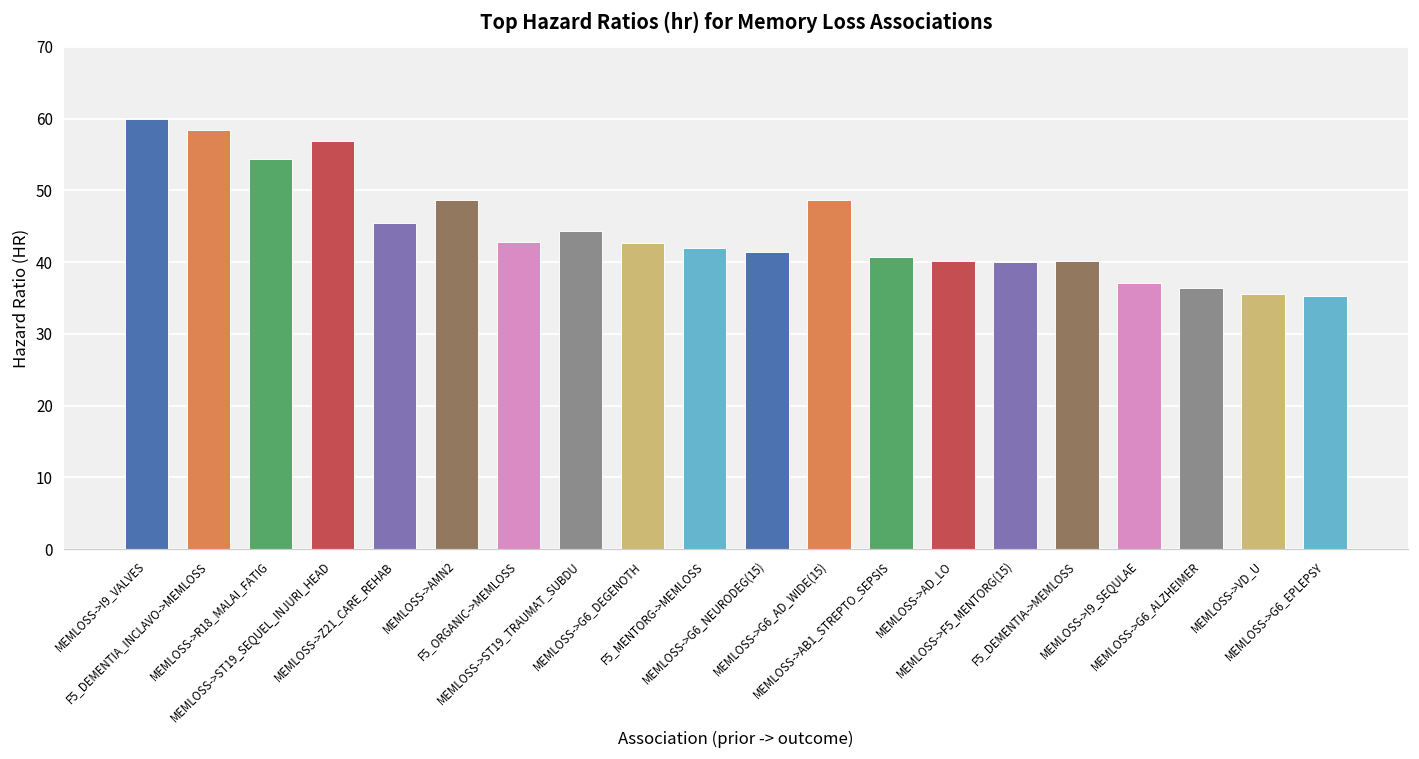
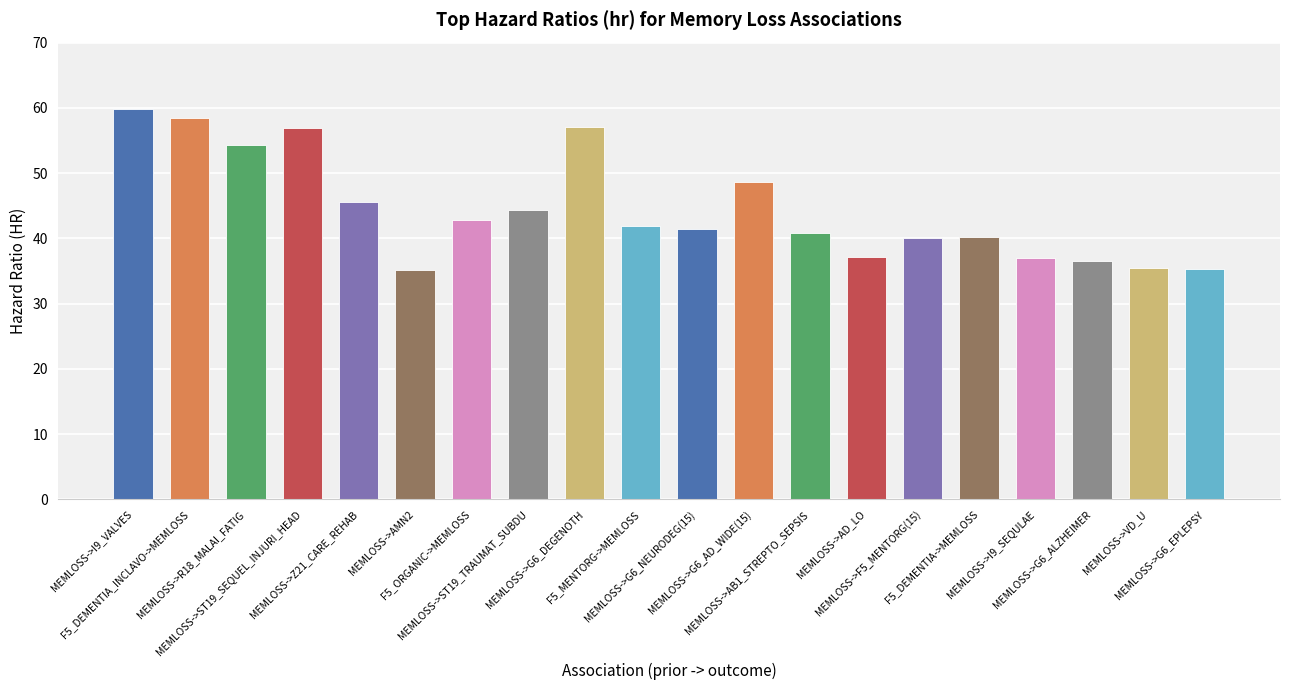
MEMLOSS->AMN2: 49 -> 35
MEMLOSS->G6_DEGENOTH: 43 -> 57
MEMLOSS->AD_LO: 40 -> 37
